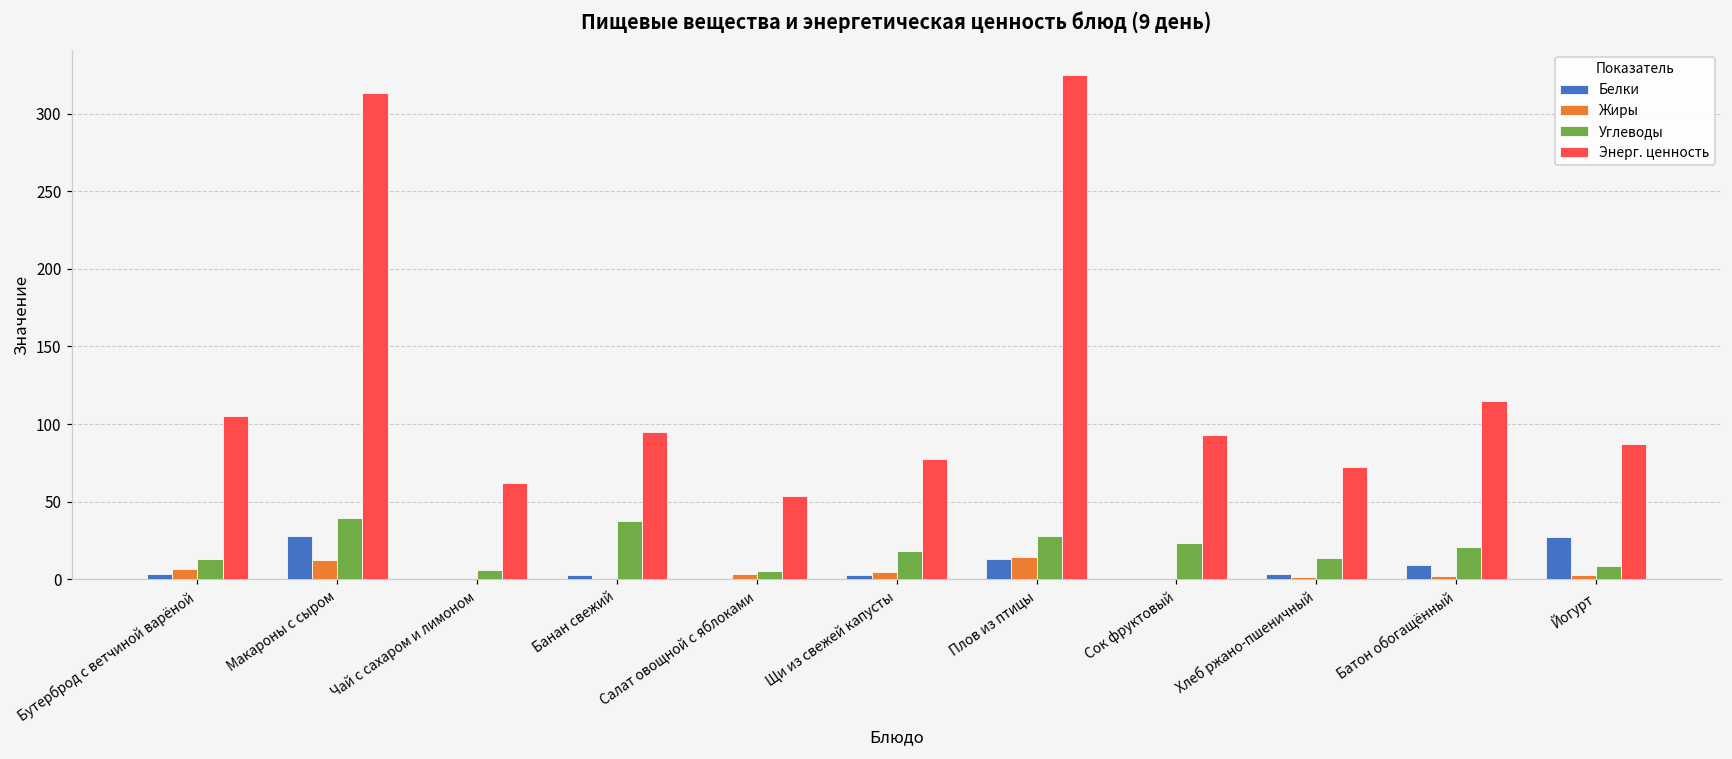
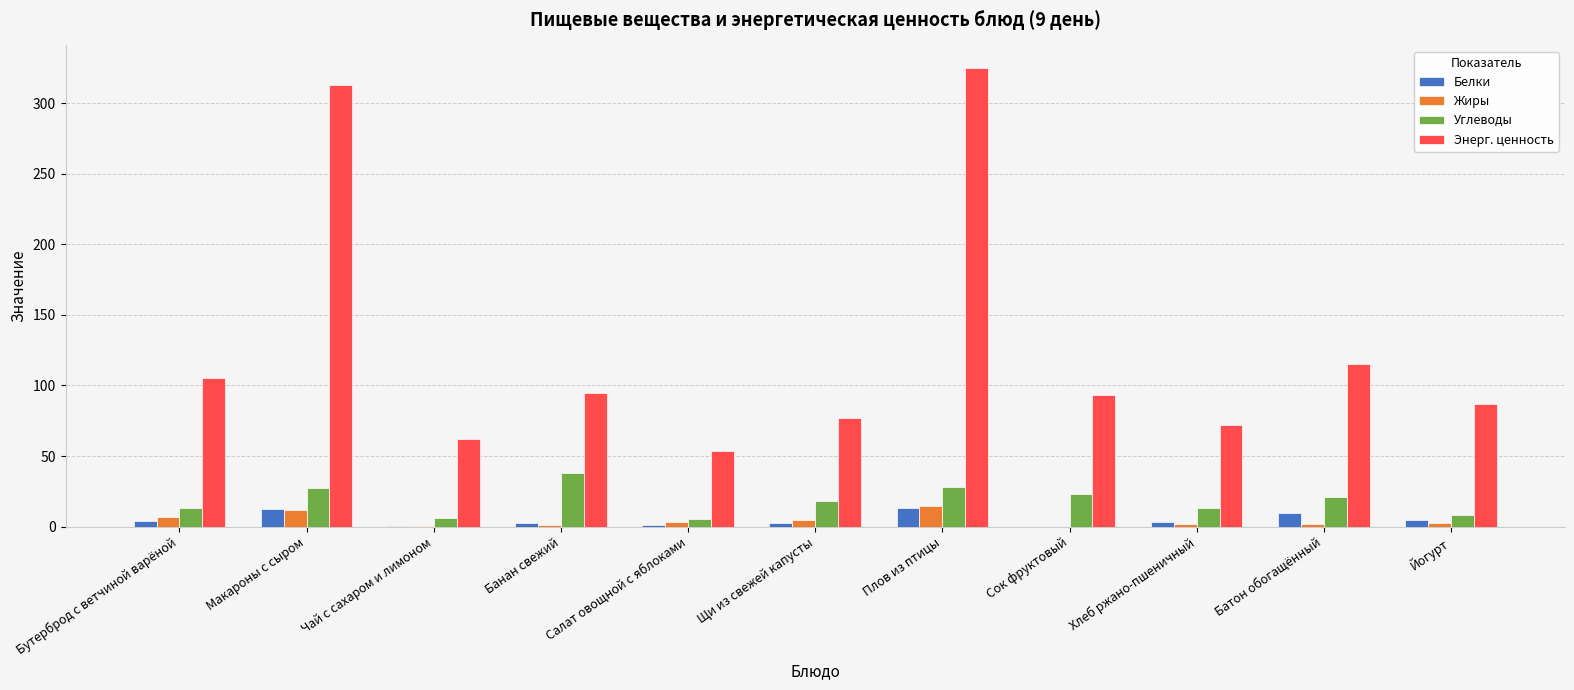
Белки, Макароны с сыром: 28 -> 13
Углеводы, Макароны с сыром: 40 -> 28
Белки, Йогурт: 27 -> 5
